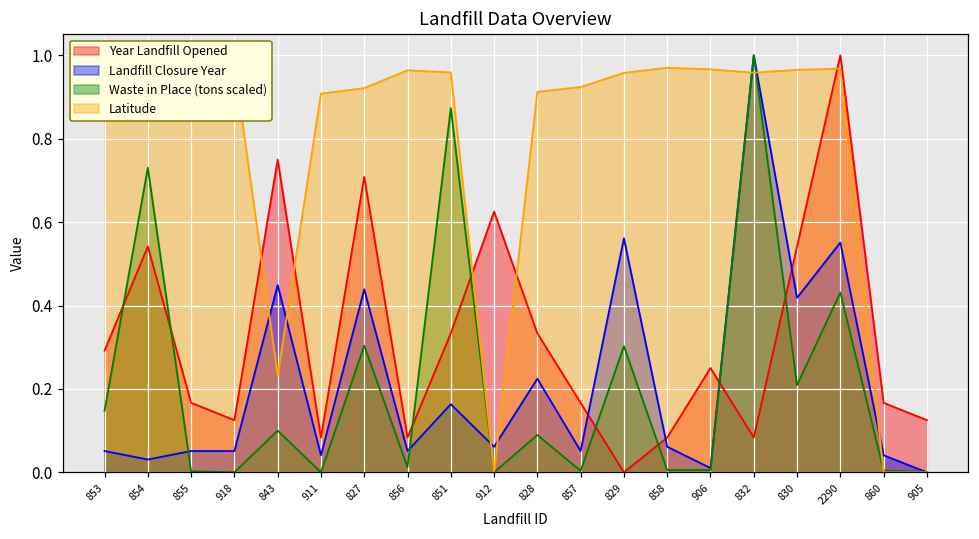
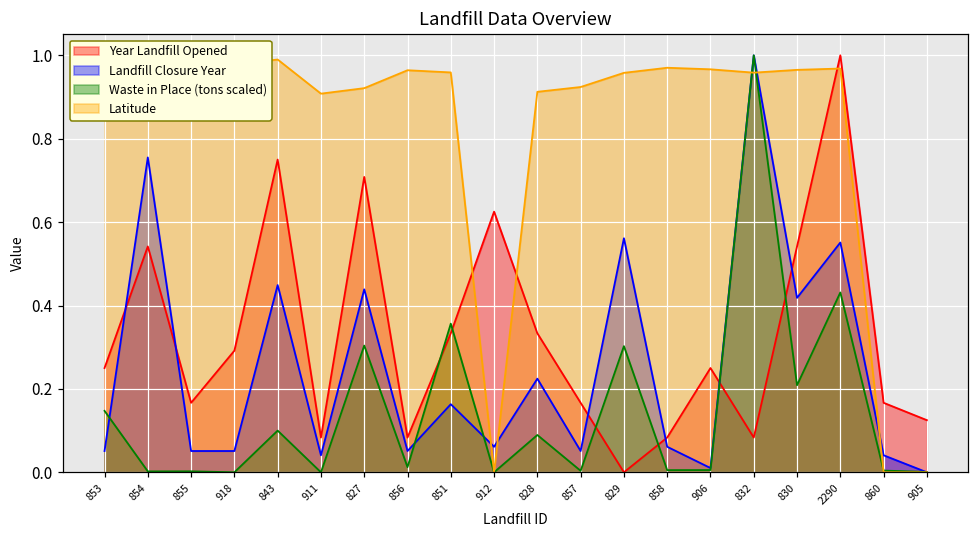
Year Landfill Opened, 853: 0.29 -> 0.25
Landfill Closure Year, 854: 0.03 -> 0.76
Waste in Place (tons scaled), 854: 0.73 -> 0.00
Year Landfill Opened, 918: 0.13 -> 0.29
Latitude, 843: 0.23 -> 0.99
Waste in Place (tons scaled), 851: 0.87 -> 0.36
